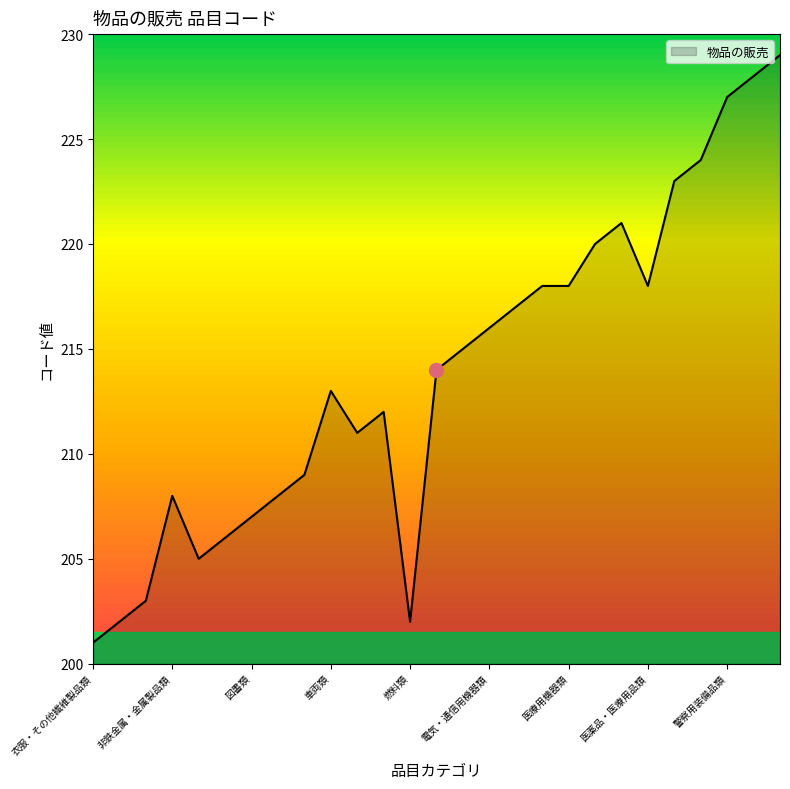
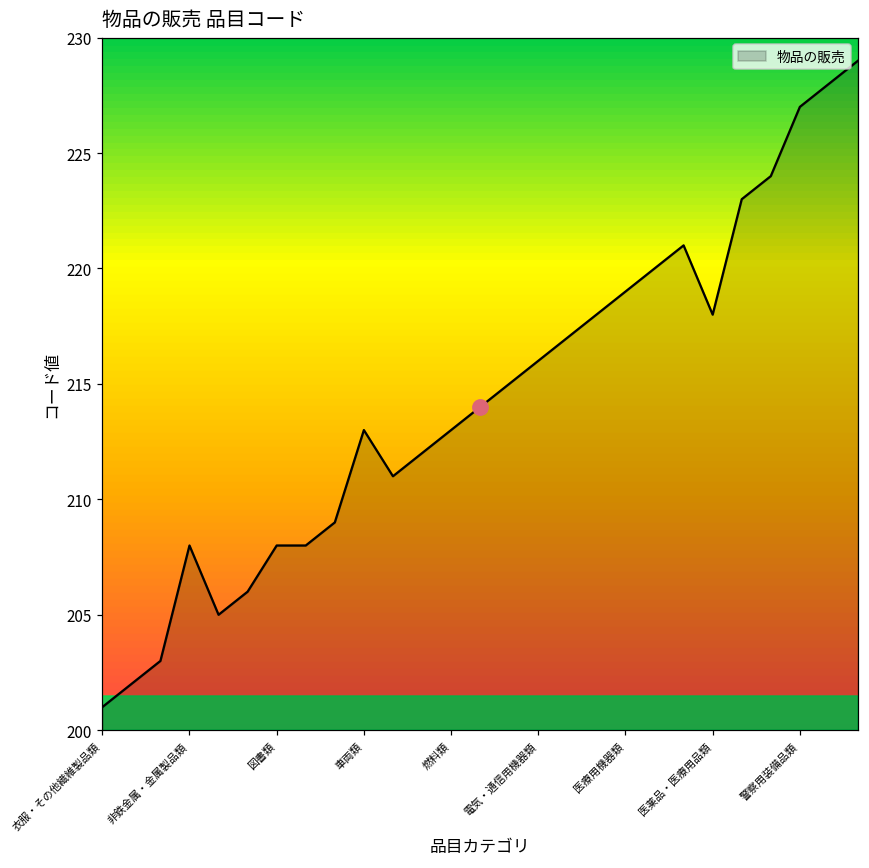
物品の販売, 図書類: 207 -> 208
物品の販売, 燃料類: 202 -> 213
物品の販売, 医療用機器類: 218 -> 219
